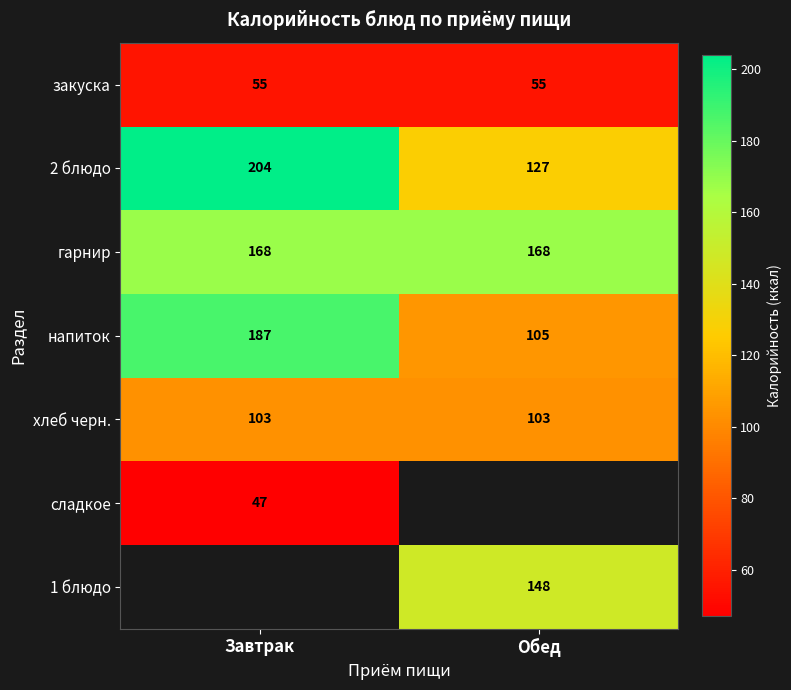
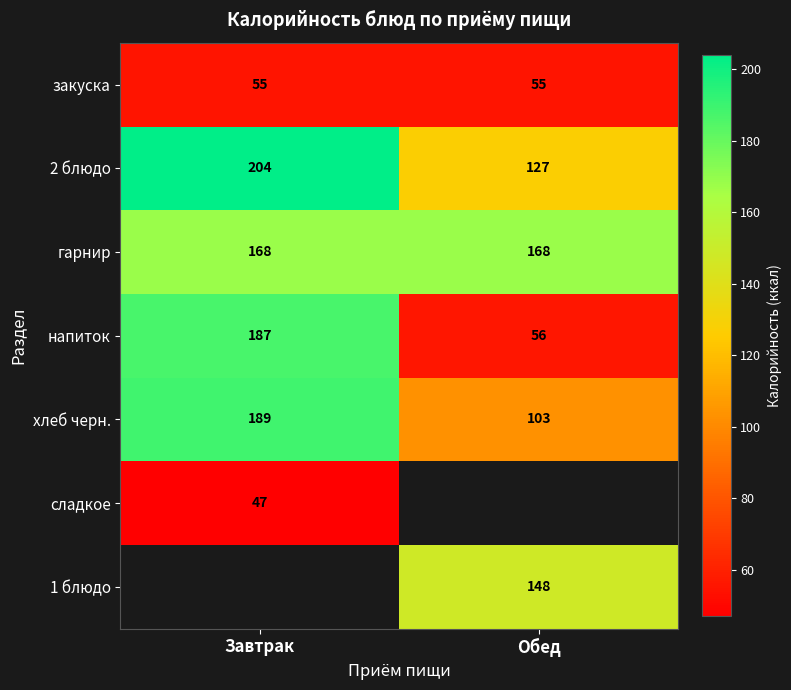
напиток, Обед: 105 -> 56
хлеб черн., Завтрак: 103 -> 189
